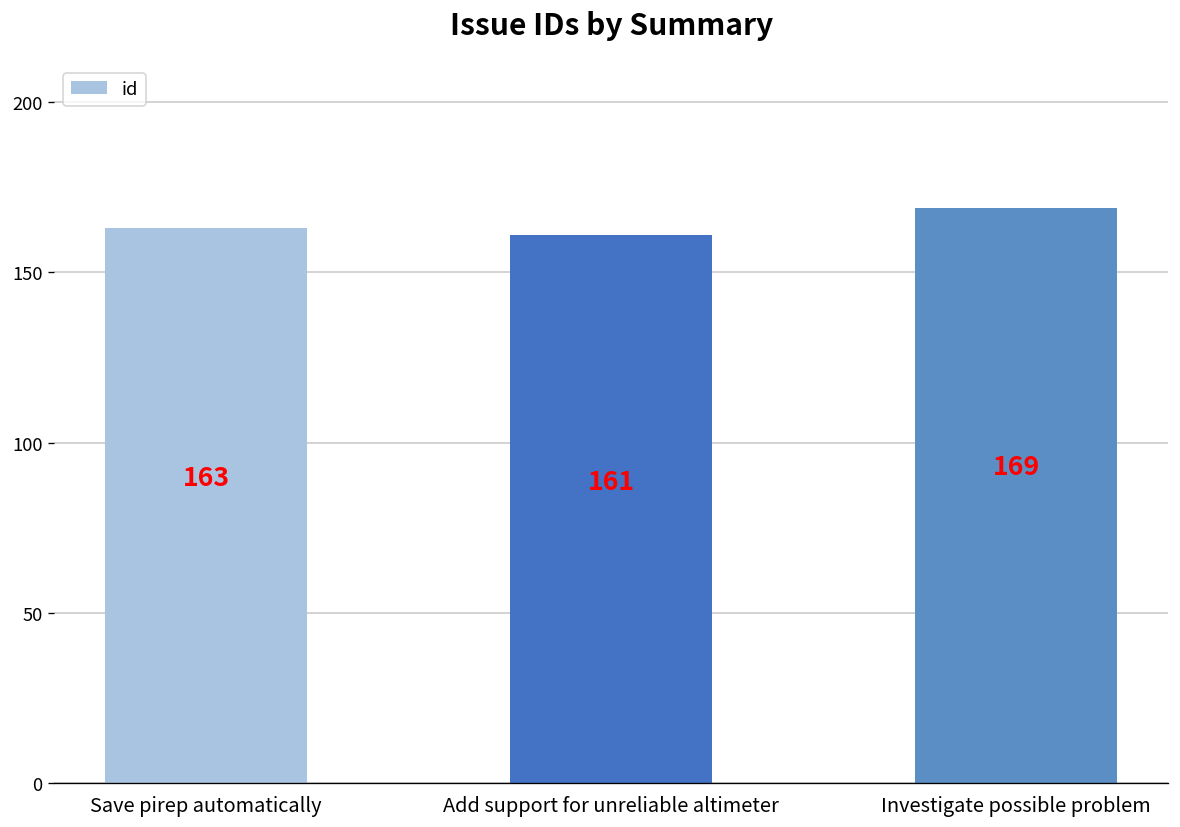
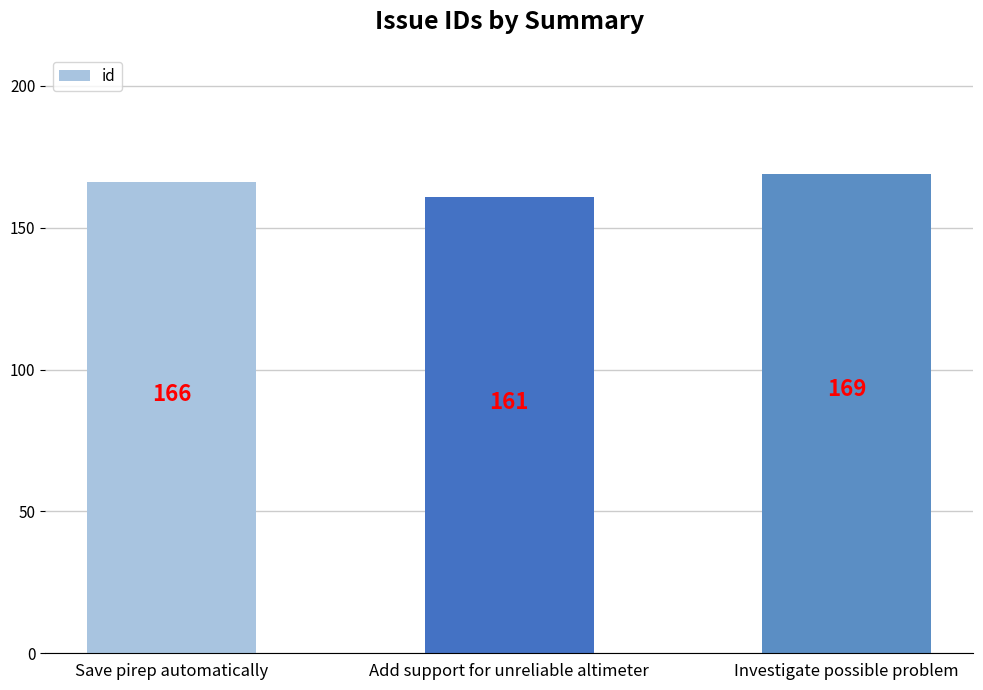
Save pirep automatically: 163 -> 166
